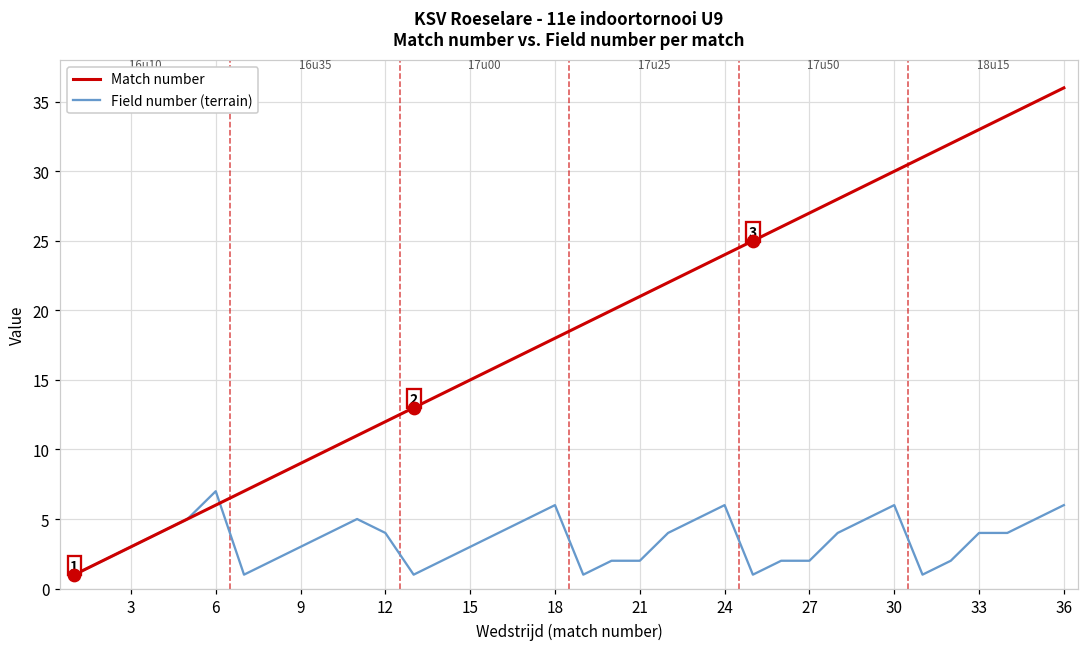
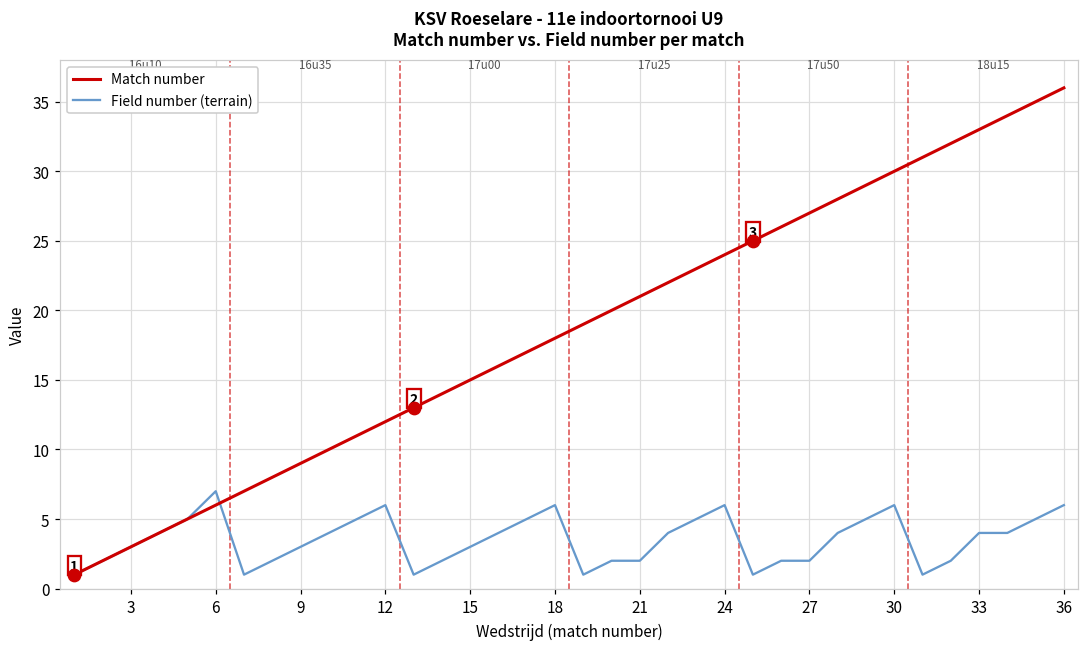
Field number (terrain), 12: 4 -> 6
